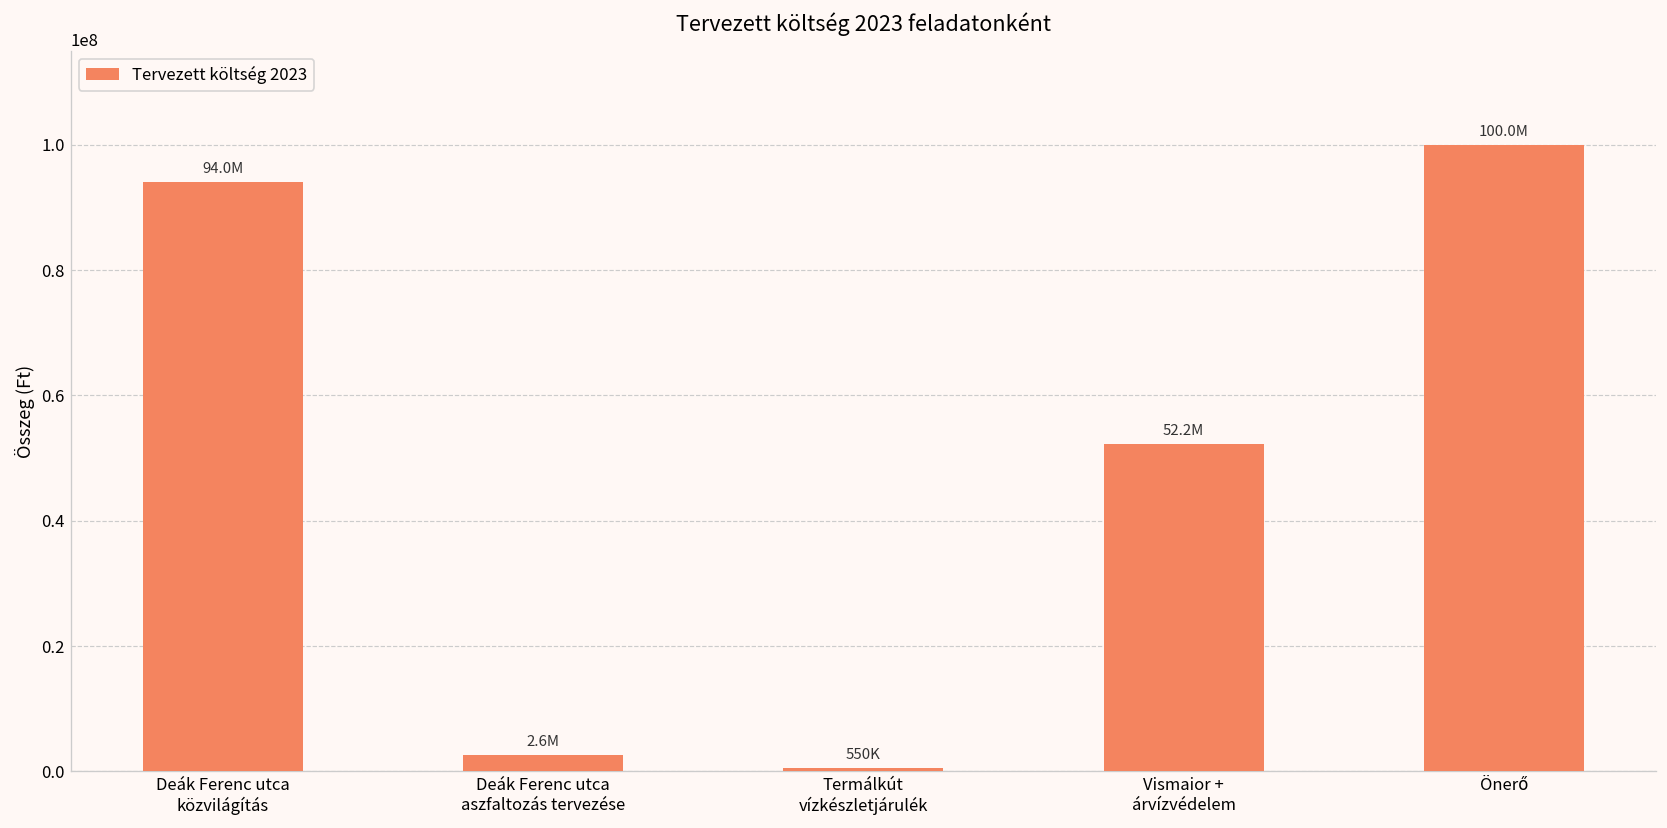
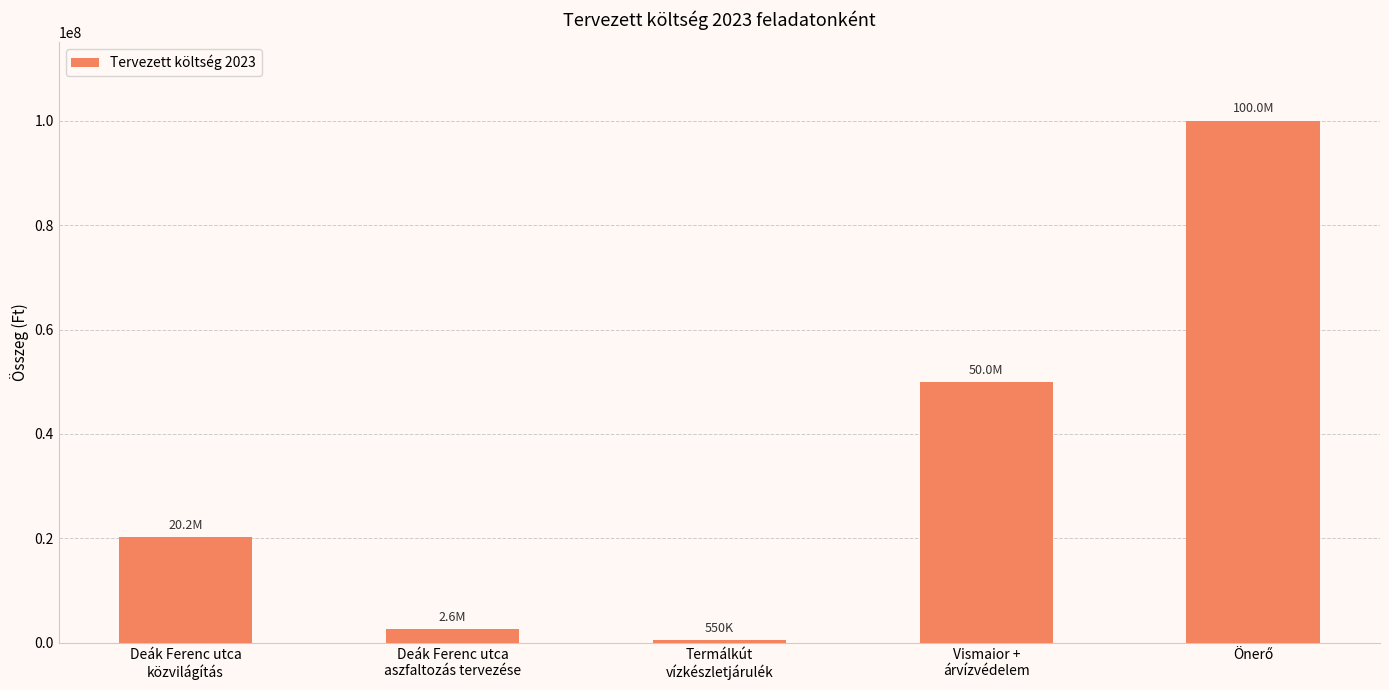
Deák Ferenc utca közvilágítás: 94.0M -> 20.2M
Vismaior + árvízvédelem: 52.2M -> 50.0M
